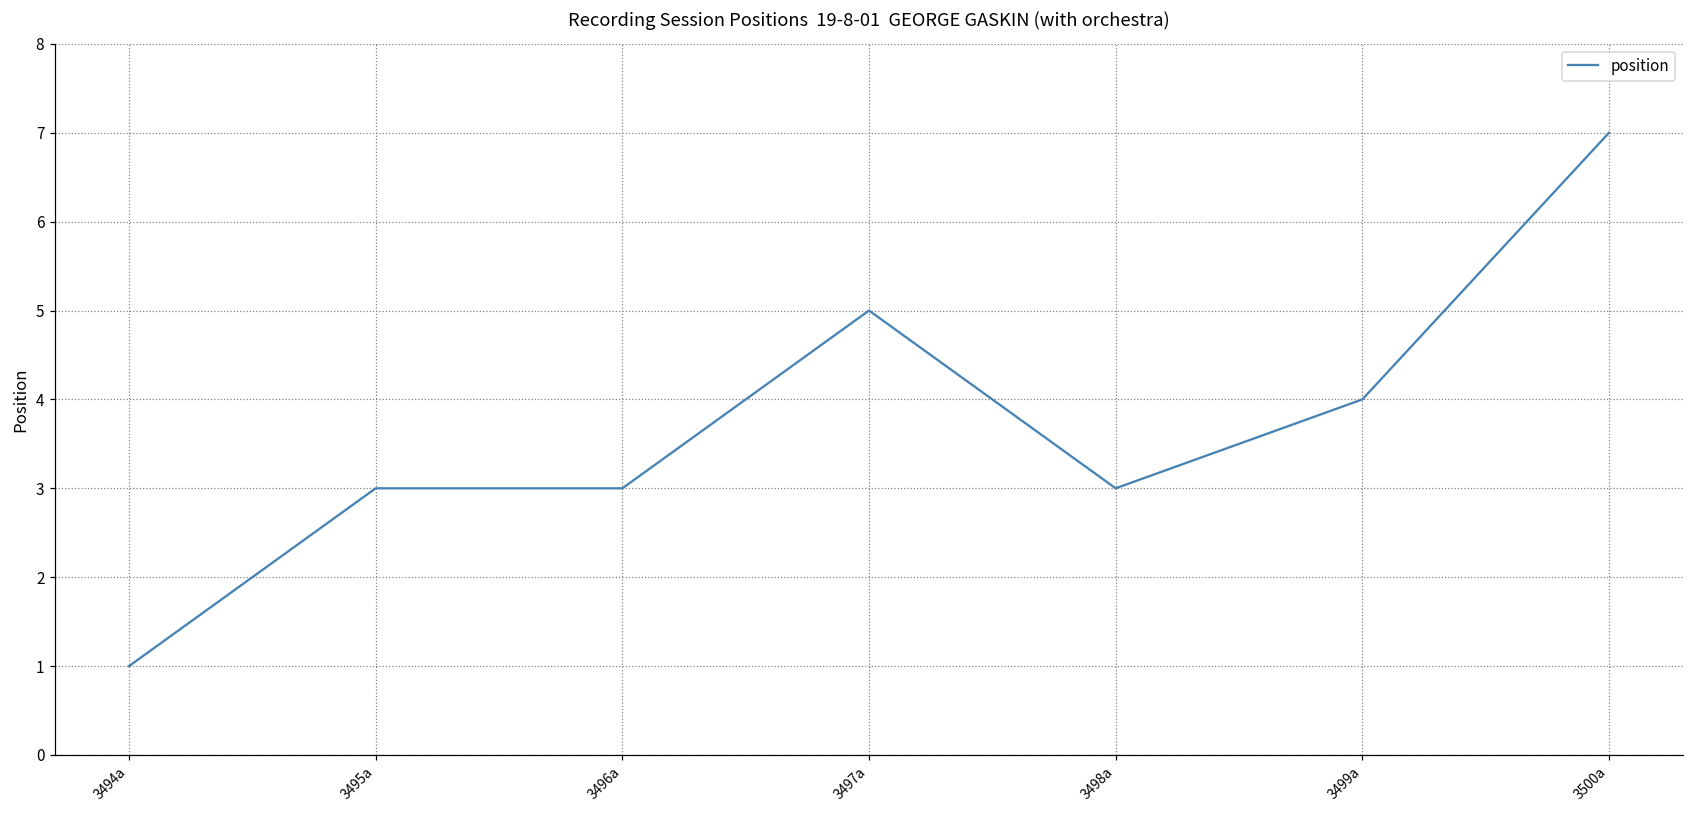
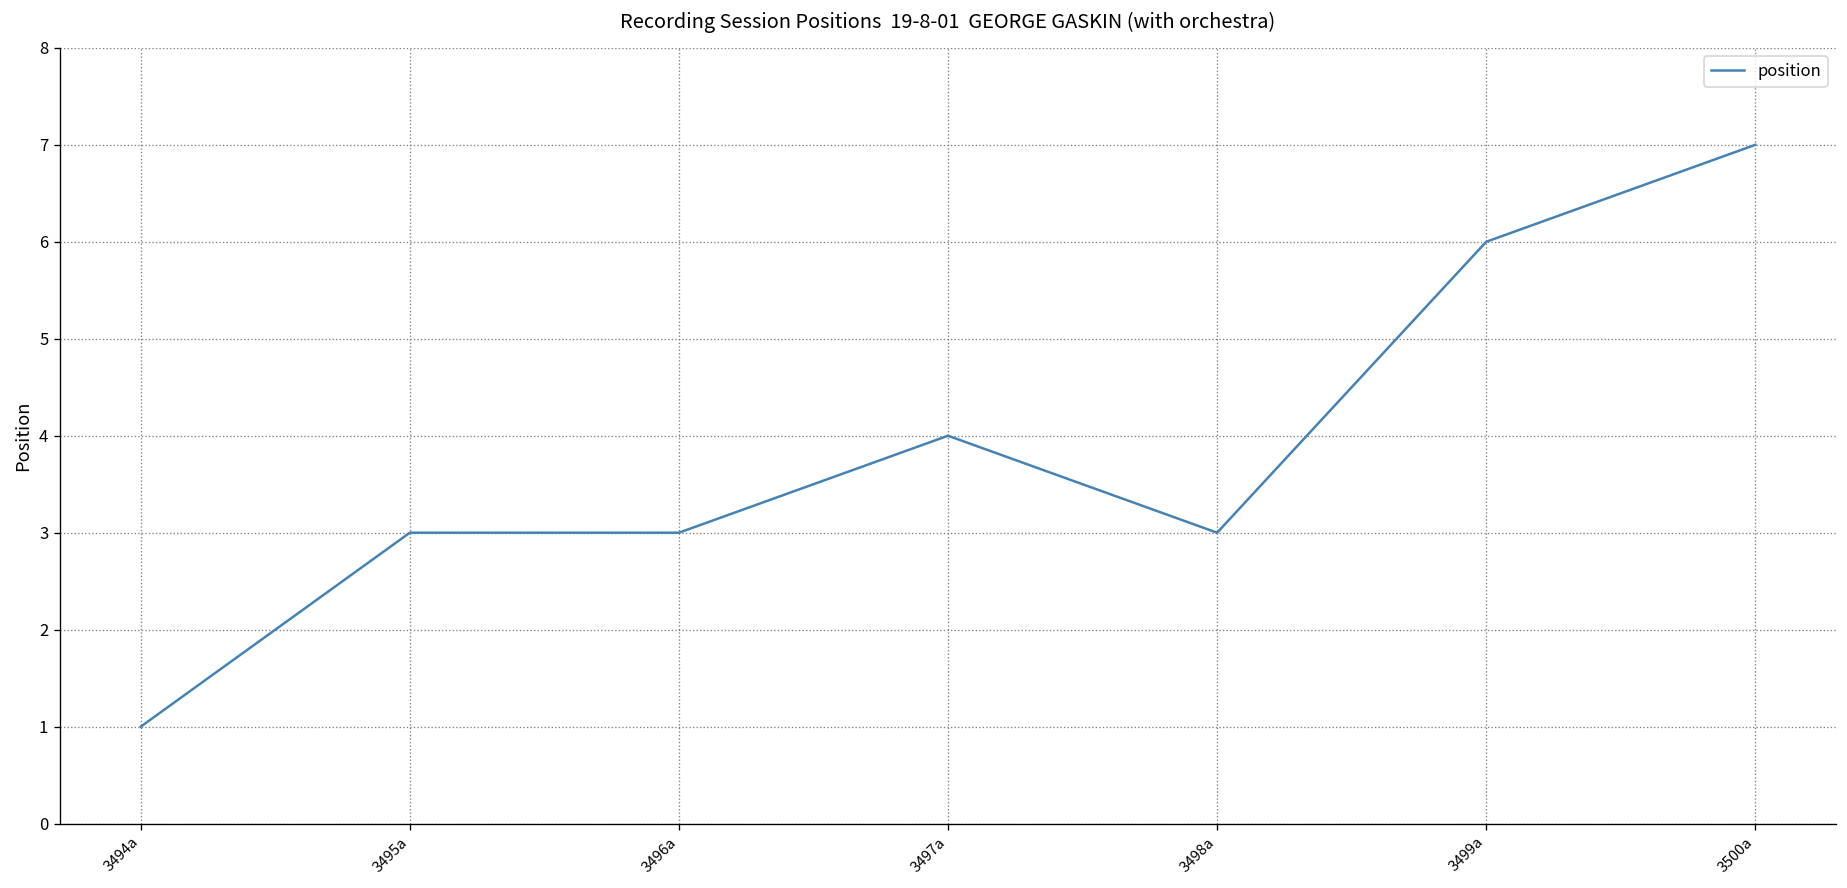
3497a: 5 -> 4
3499a: 4 -> 6
